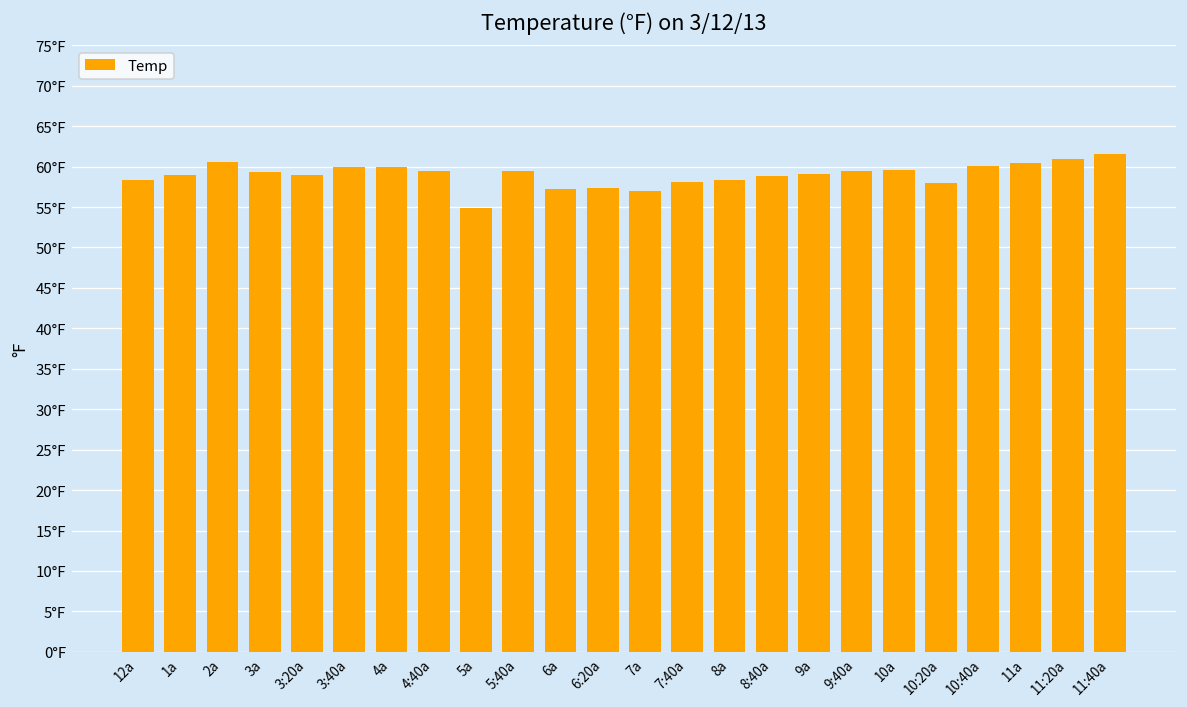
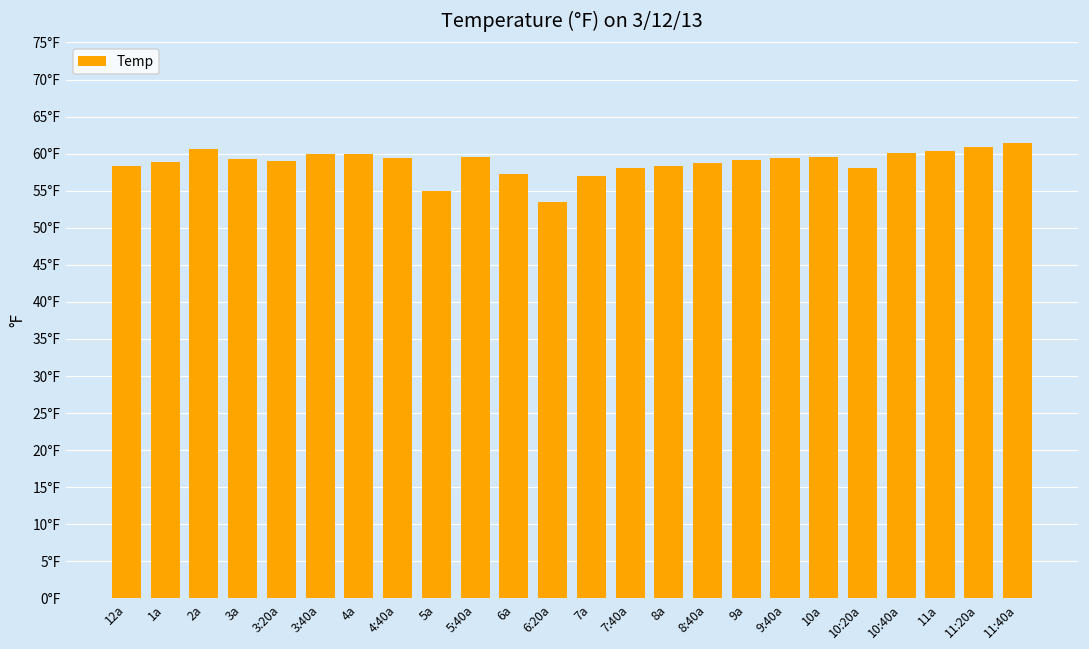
6:20a: 57°F -> 54°F
